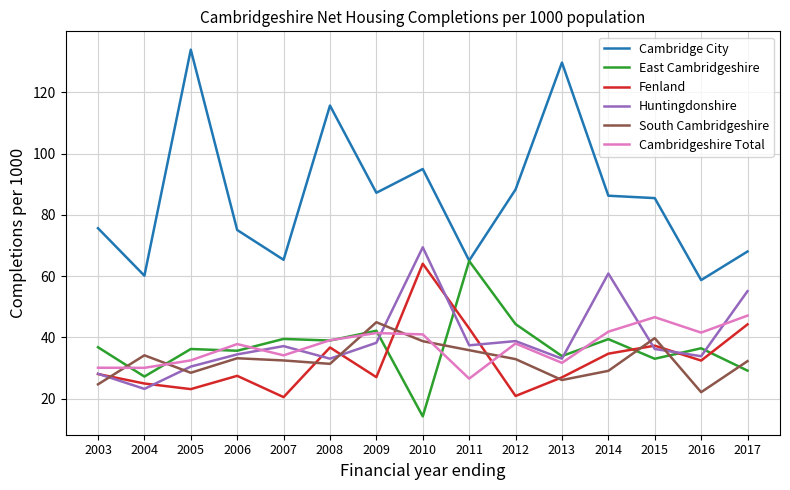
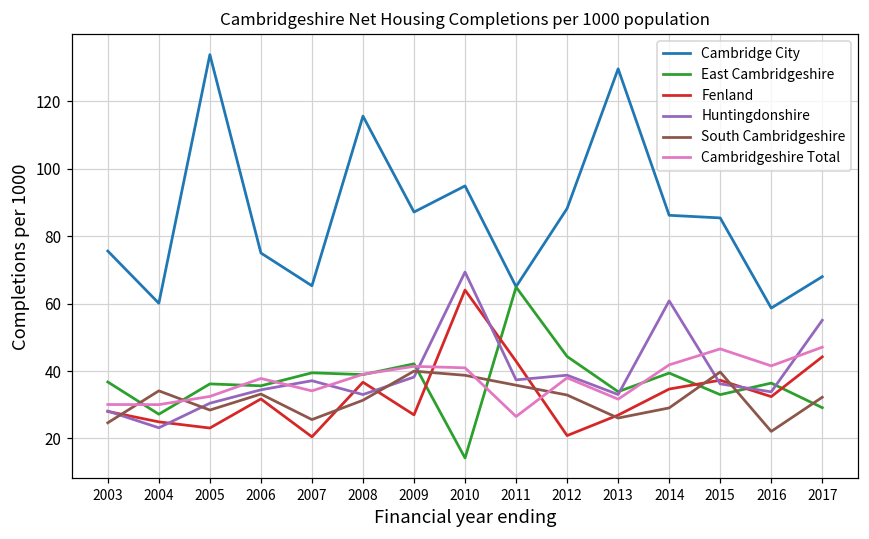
Fenland, 2006: 27 -> 32
South Cambridgeshire, 2007: 32 -> 26
South Cambridgeshire, 2009: 45 -> 40
